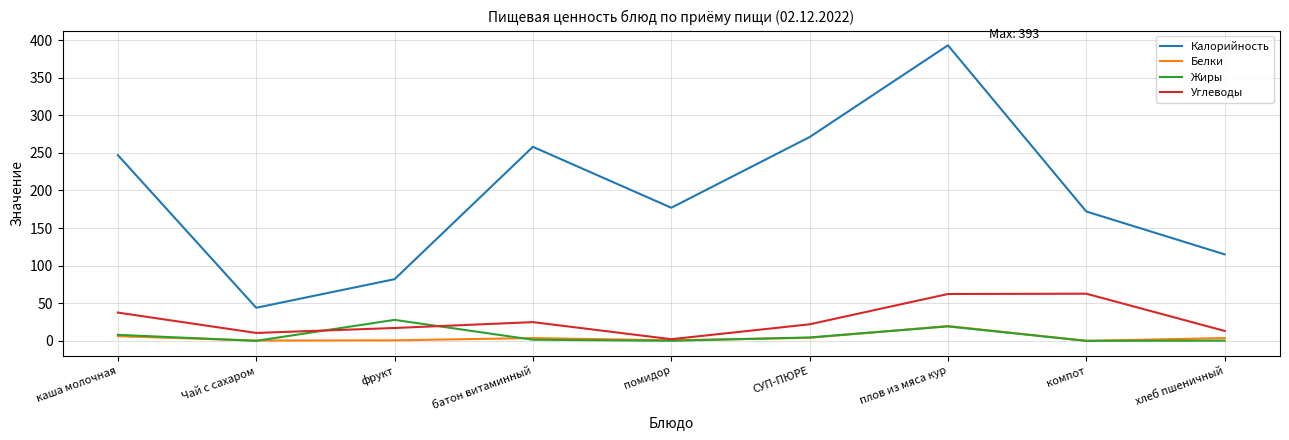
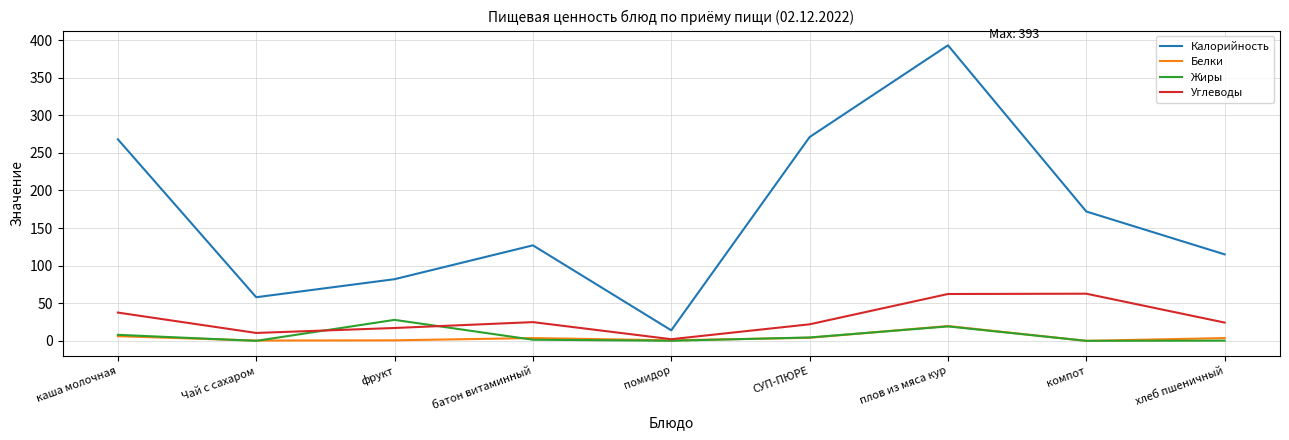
Калорийность, каша молочная: 250 -> 270
Калорийность, Чай с сахаром: 40 -> 60
Калорийность, батон витаминный: 260 -> 130
Калорийность, помидор: 180 -> 10
Углеводы, хлеб пшеничный: 10 -> 20
